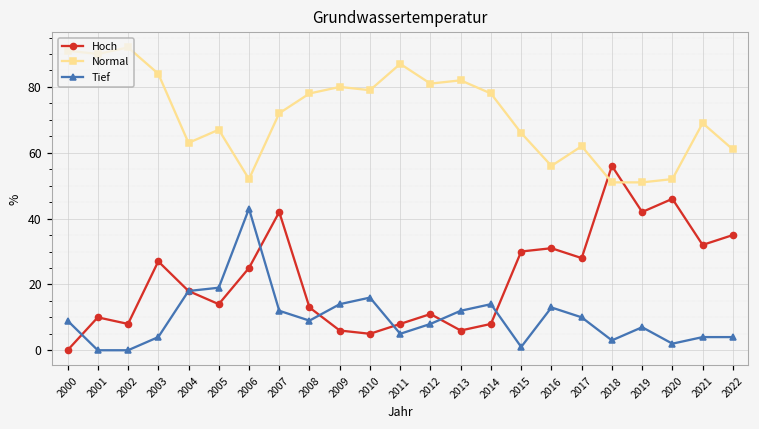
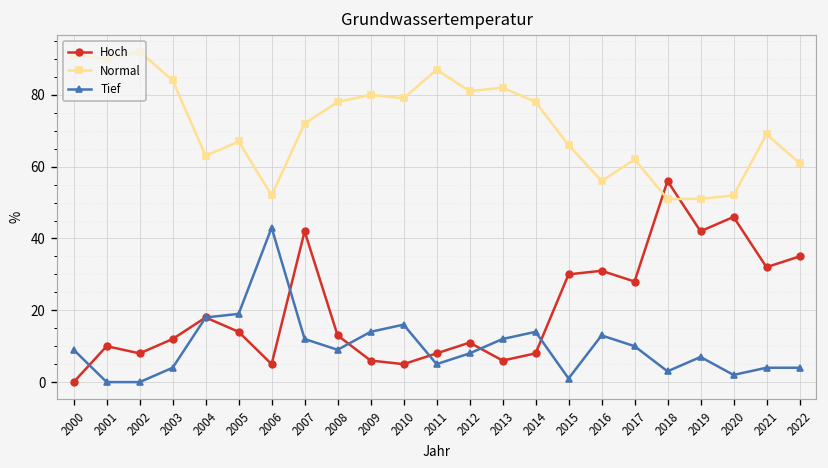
Hoch, 2003: 27 -> 12
Hoch, 2006: 25 -> 5
